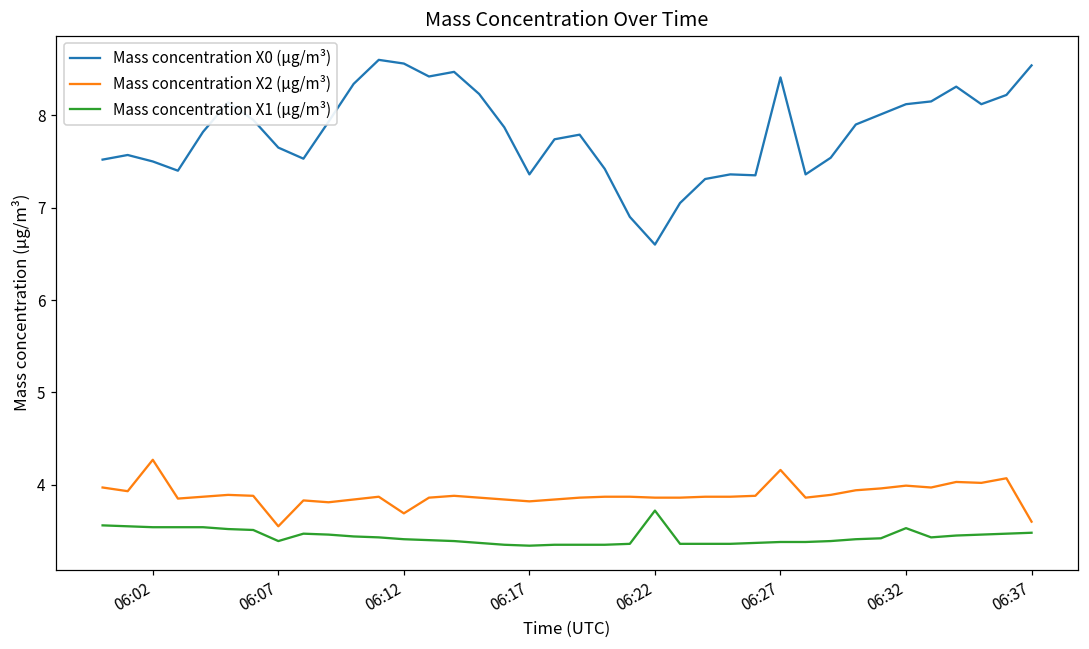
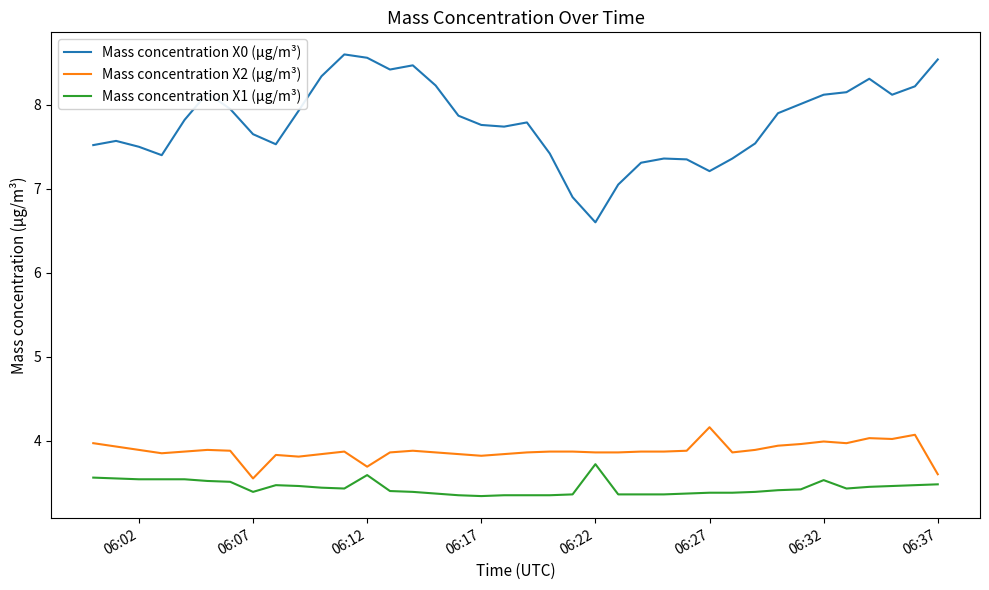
Mass concentration X2 (μg/m³), 06:02: 4.3 -> 3.9
Mass concentration X1 (μg/m³), 06:12: 3.4 -> 3.6
Mass concentration X0 (μg/m³), 06:17: 7.4 -> 7.8
Mass concentration X0 (μg/m³), 06:27: 8.4 -> 7.2
